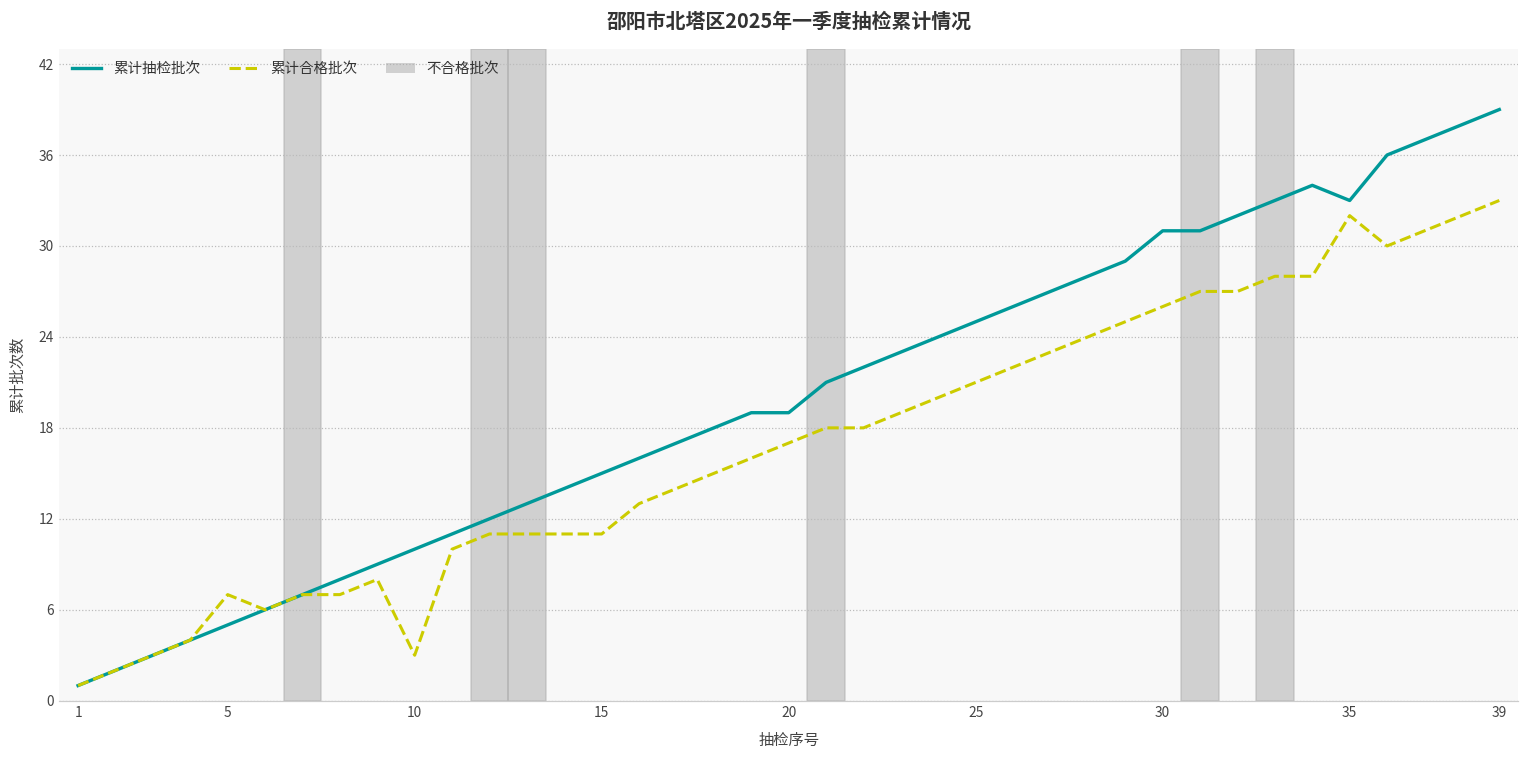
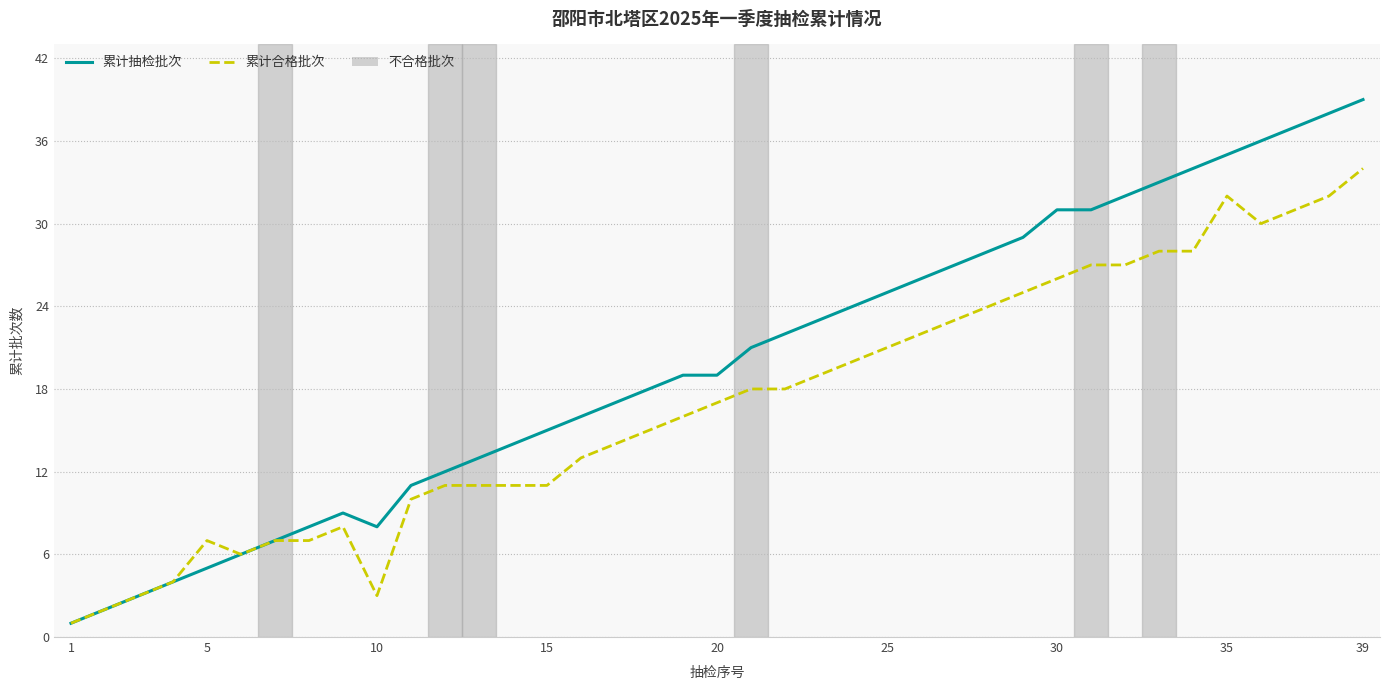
累计抽检批次, 10: 10 -> 8
累计抽检批次, 35: 33 -> 35
累计合格批次, 39: 33 -> 34
